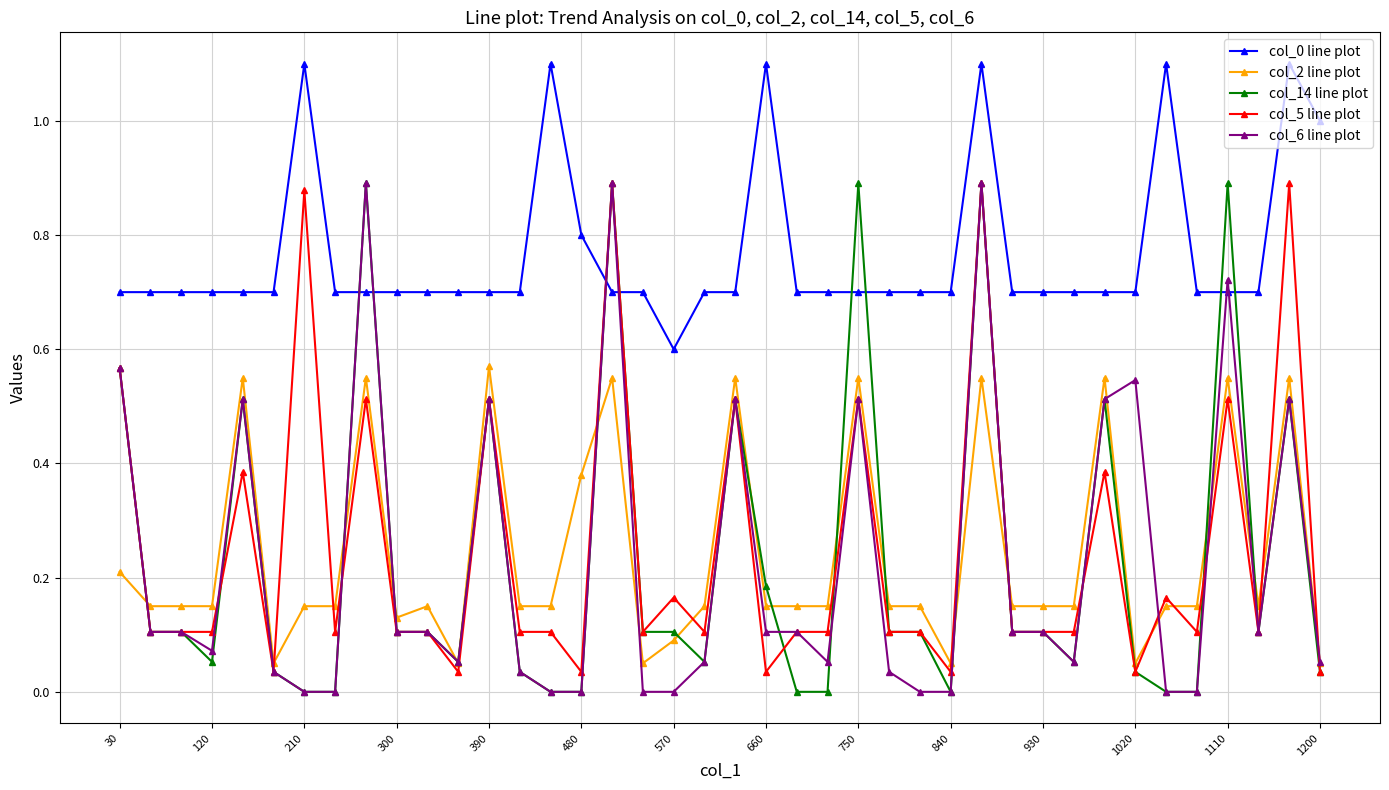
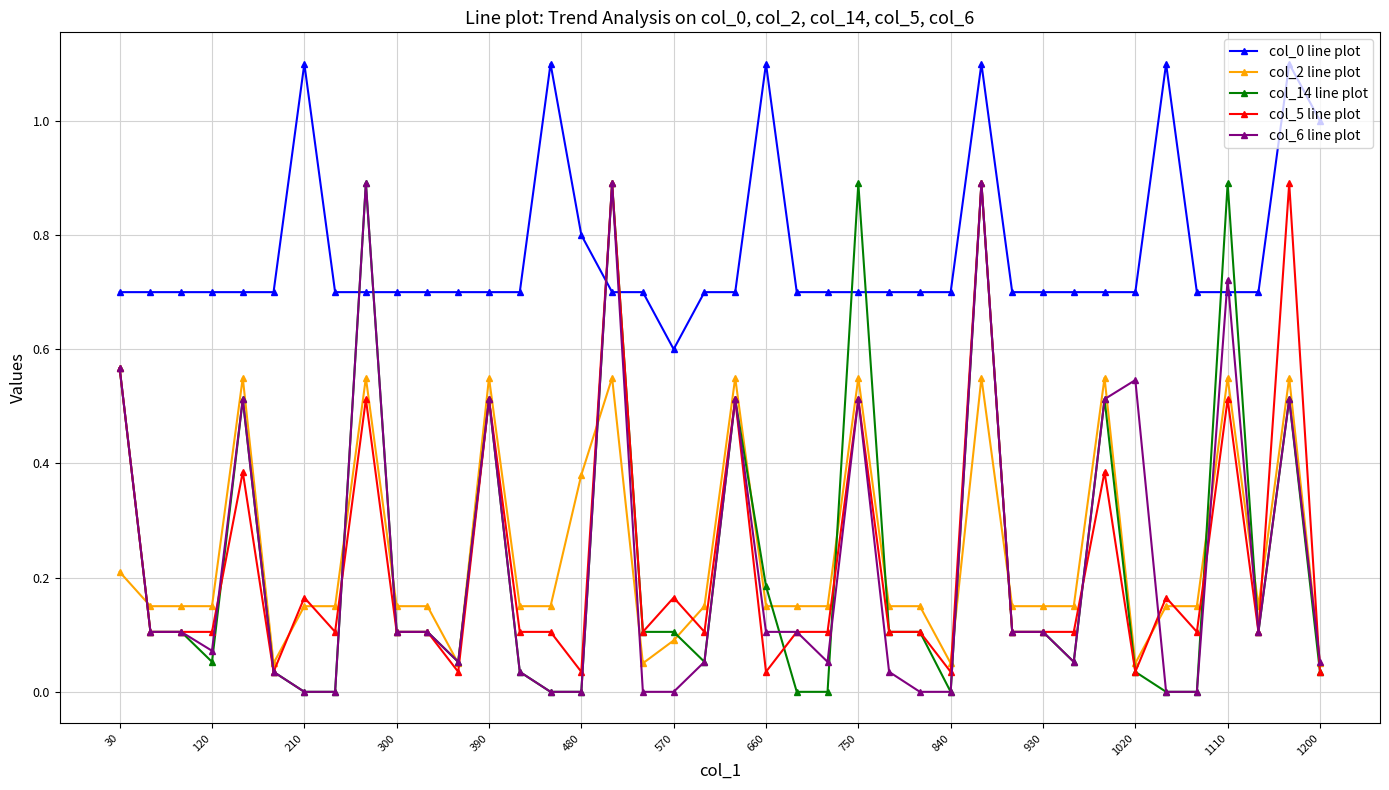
col_5 line plot, 210: 0.88 -> 0.17
col_2 line plot, 300: 0.13 -> 0.15
col_2 line plot, 390: 0.57 -> 0.55
